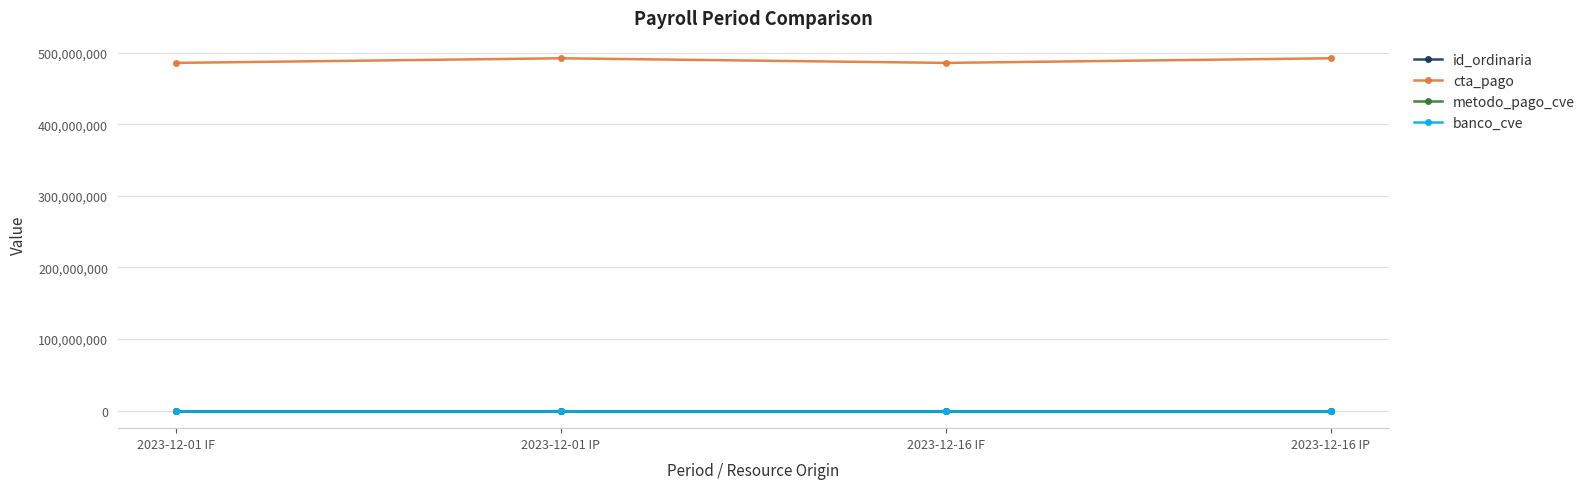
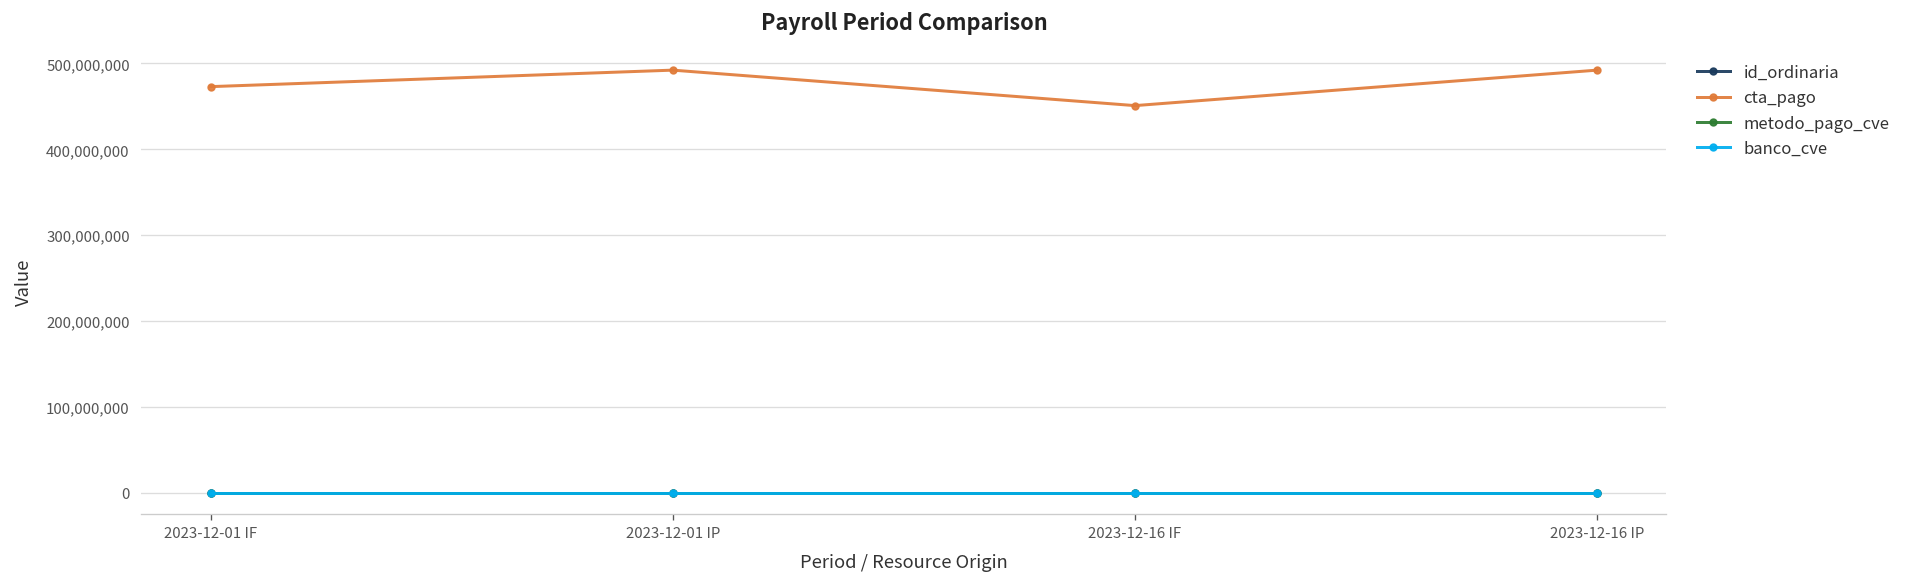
cta_pago, 2023-12-01 IF: 490,000,000 -> 470,000,000
cta_pago, 2023-12-16 IF: 490,000,000 -> 450,000,000
